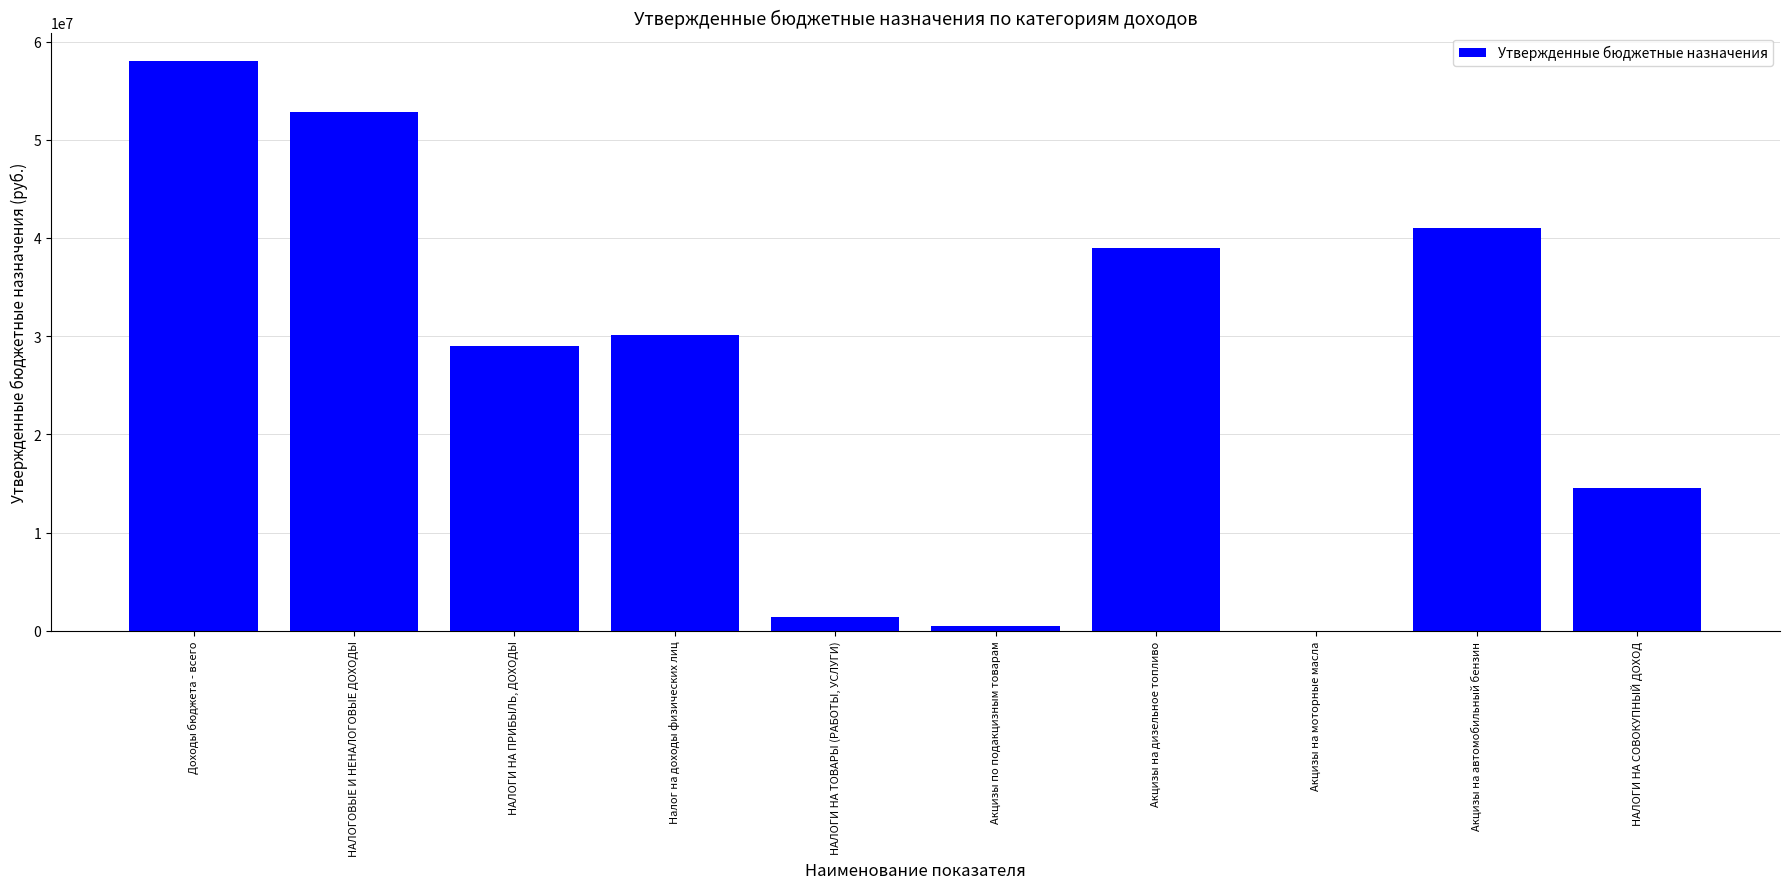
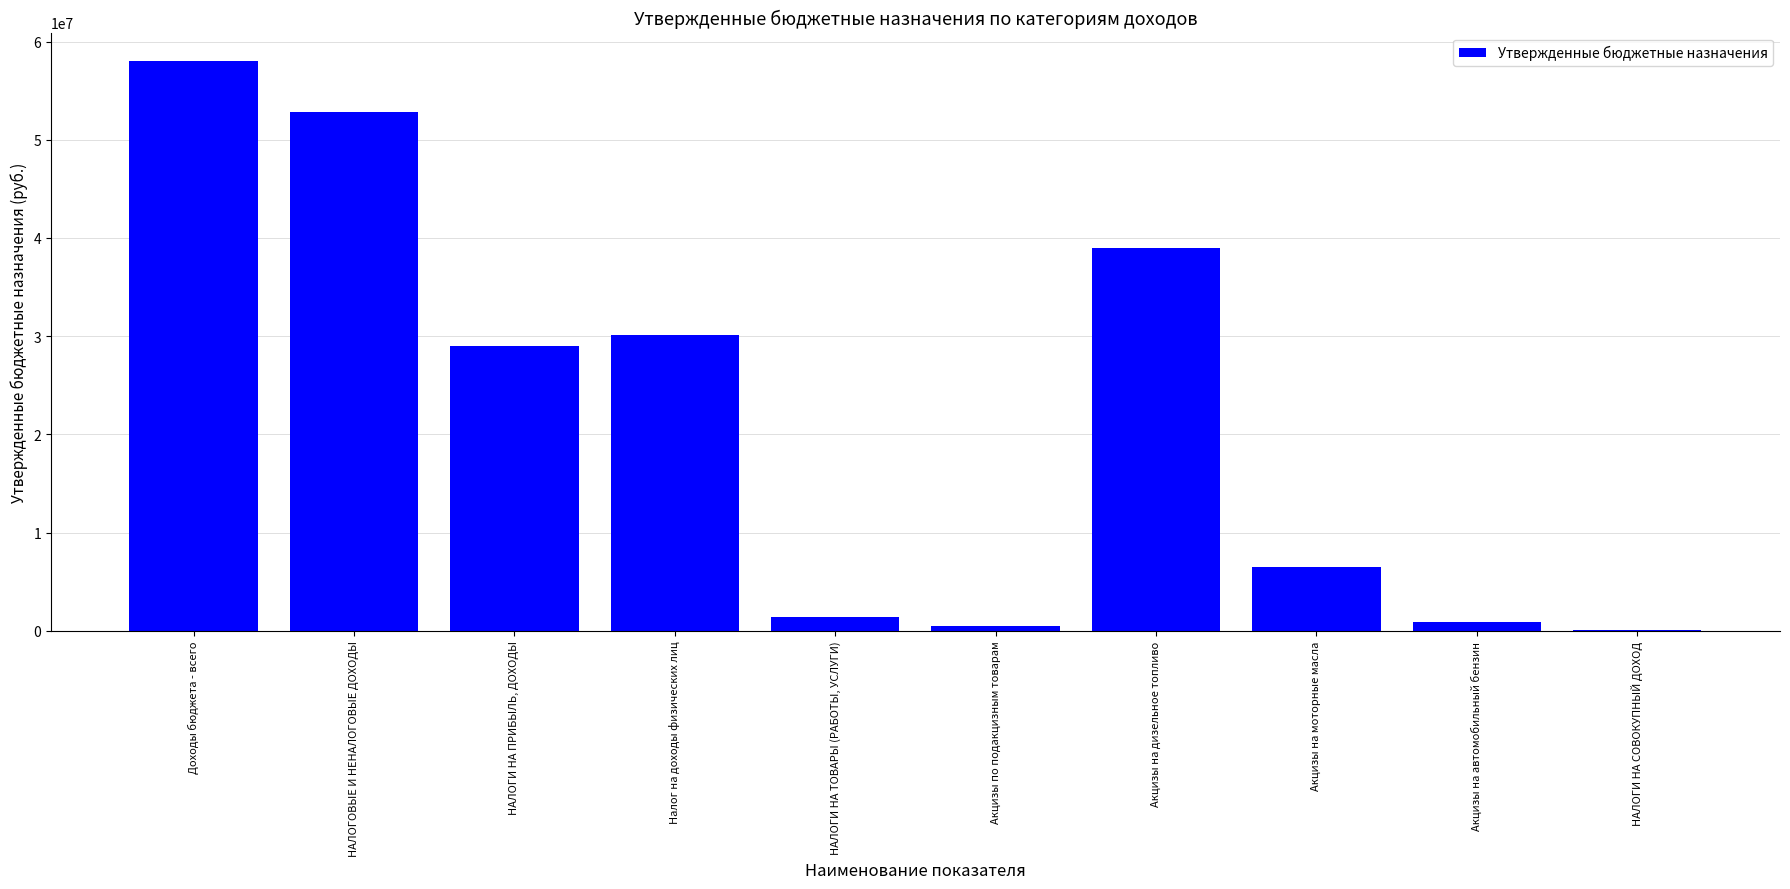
Акцизы на моторные масла: 0 -> 7000000
Акцизы на автомобильный бензин: 41000000 -> 1000000
НАЛОГИ НА СОВОКУПНЫЙ ДОХОД: 15000000 -> 0
